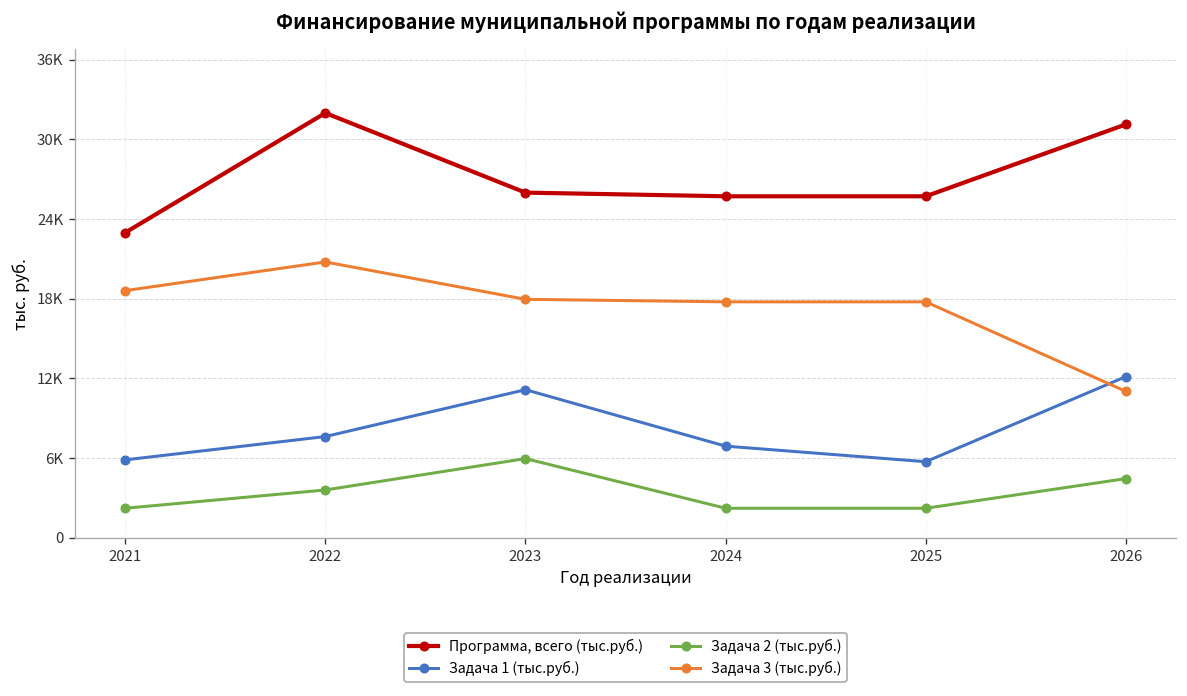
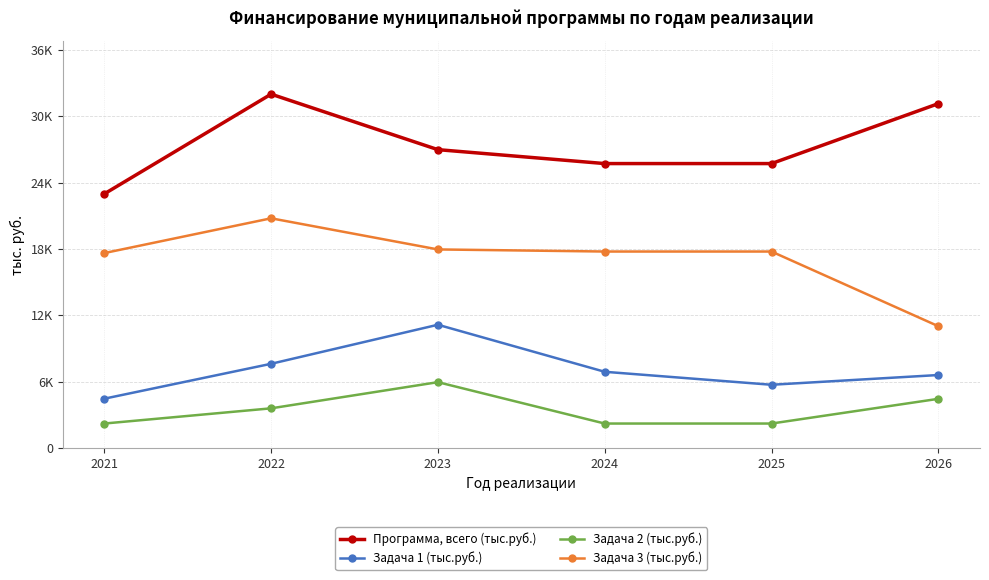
Задача 1 (тыс.руб.), 2021: 5900 -> 4500
Задача 3 (тыс.руб.), 2021: 18600 -> 17600
Программа, всего (тыс.руб.), 2023: 26000 -> 27000
Задача 1 (тыс.руб.), 2026: 12100 -> 6600
